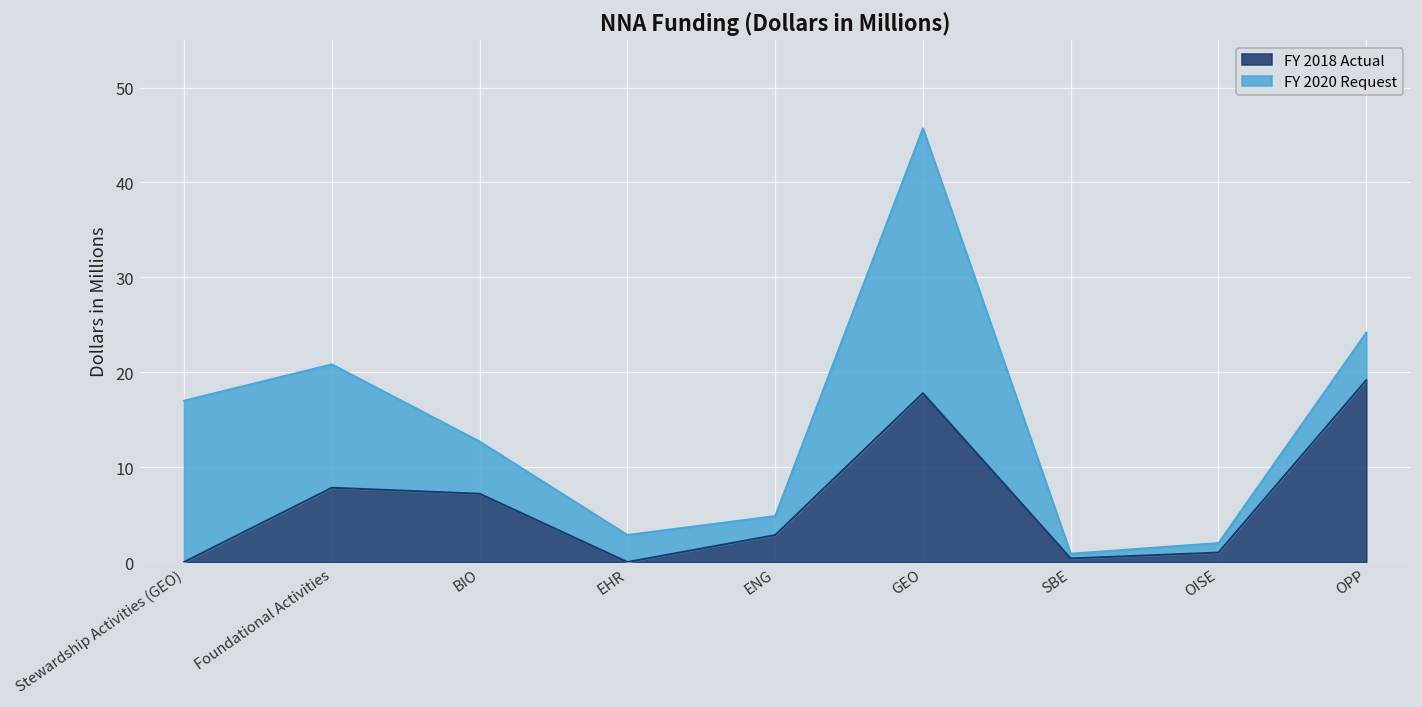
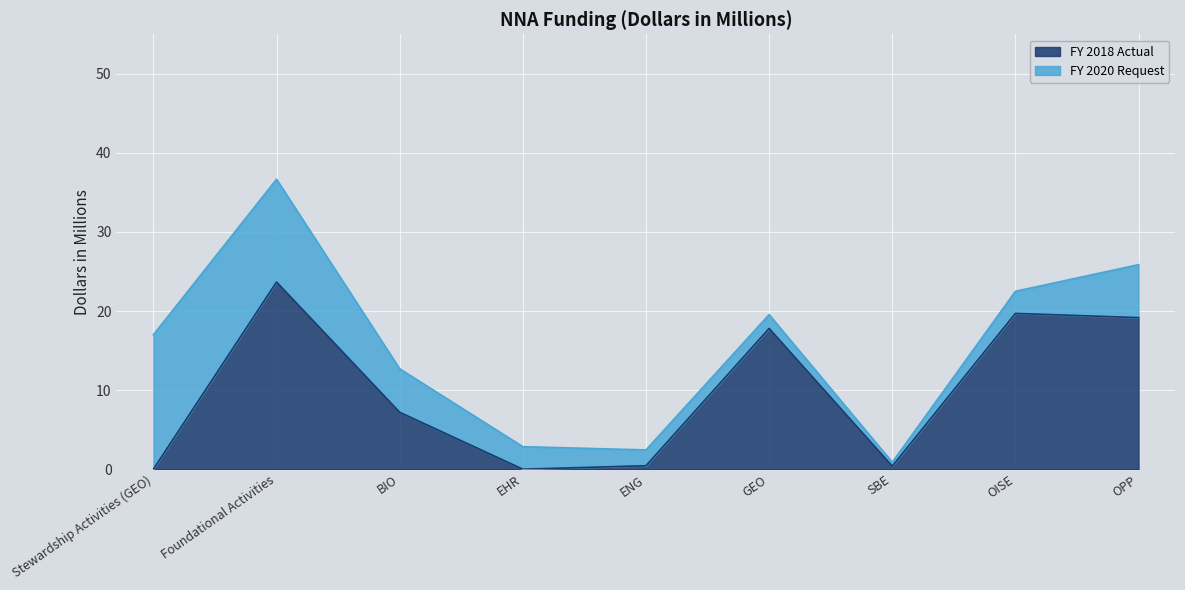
FY 2018 Actual, Foundational Activities: 8 -> 24
FY 2018 Actual, ENG: 3 -> 0
FY 2020 Request, GEO: 28 -> 2
FY 2018 Actual, OISE: 1 -> 20
FY 2020 Request, OISE: 1 -> 3
FY 2020 Request, OPP: 5 -> 7
